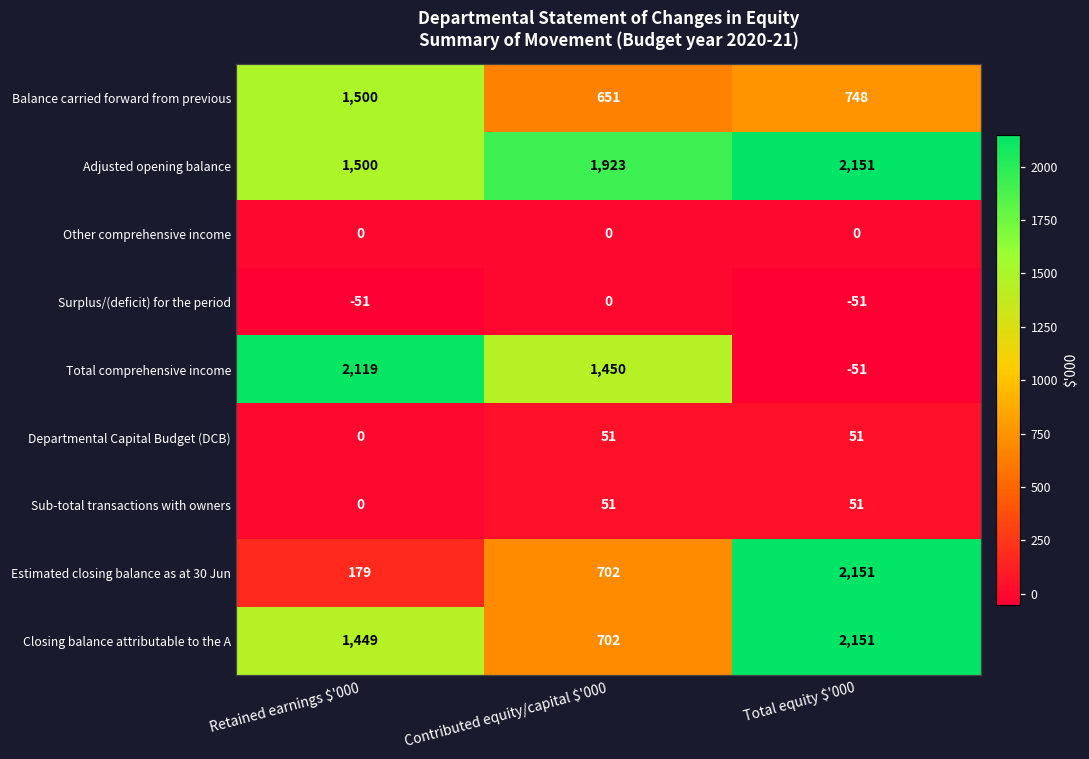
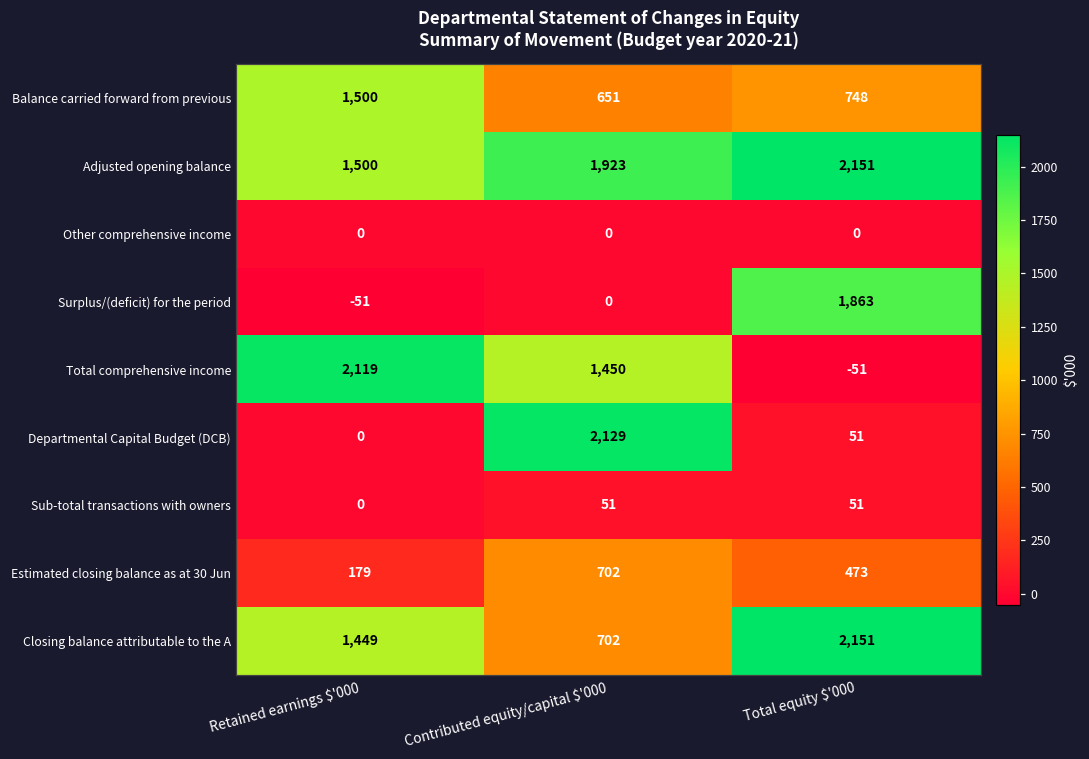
Surplus/(deficit) for the period, Total equity $'000: -51 -> 1,863
Departmental Capital Budget (DCB), Contributed equity/capital $'000: 51 -> 2,129
Estimated closing balance as at 30 Jun, Total equity $'000: 2,151 -> 473
